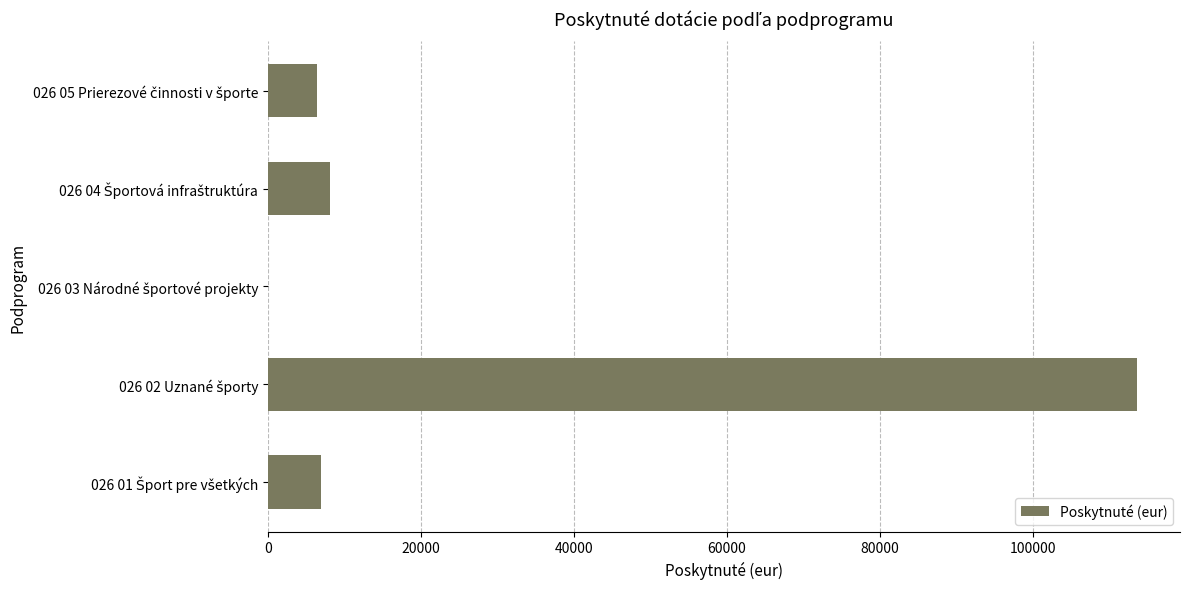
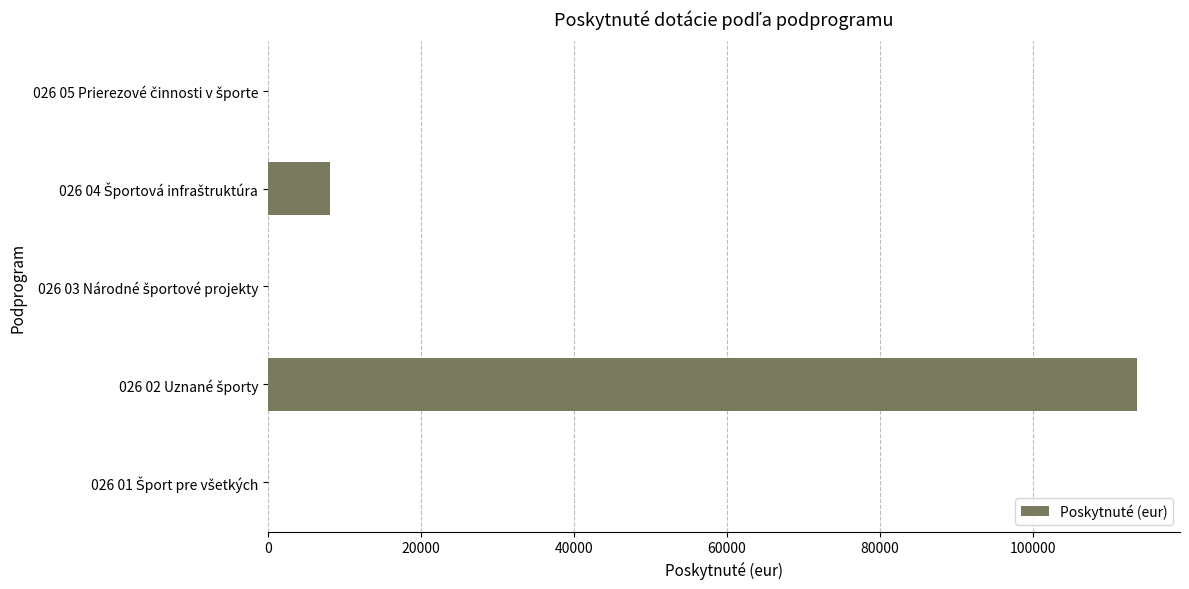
026 05 Prierezové činnosti v športe: 6000 -> 0
026 01 Šport pre všetkých: 7000 -> 0
